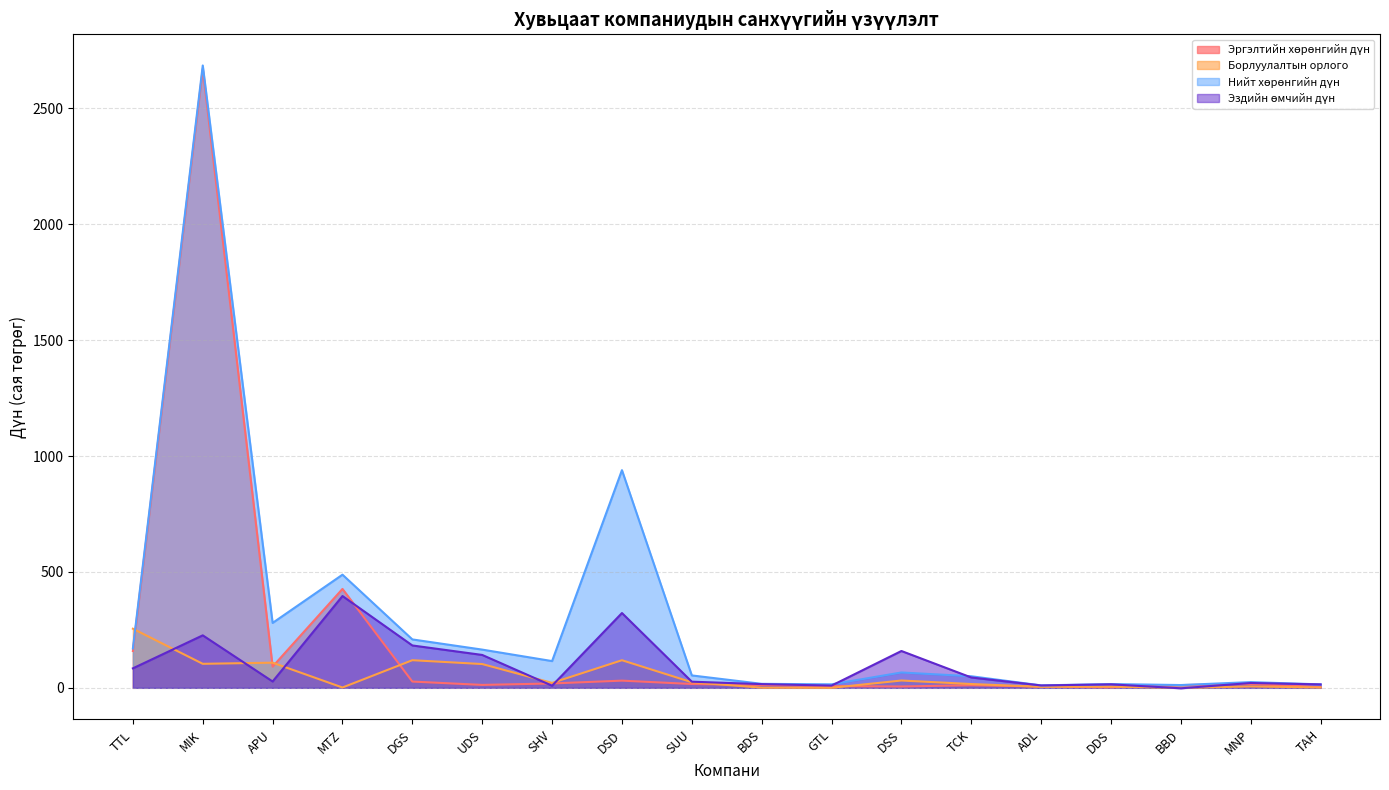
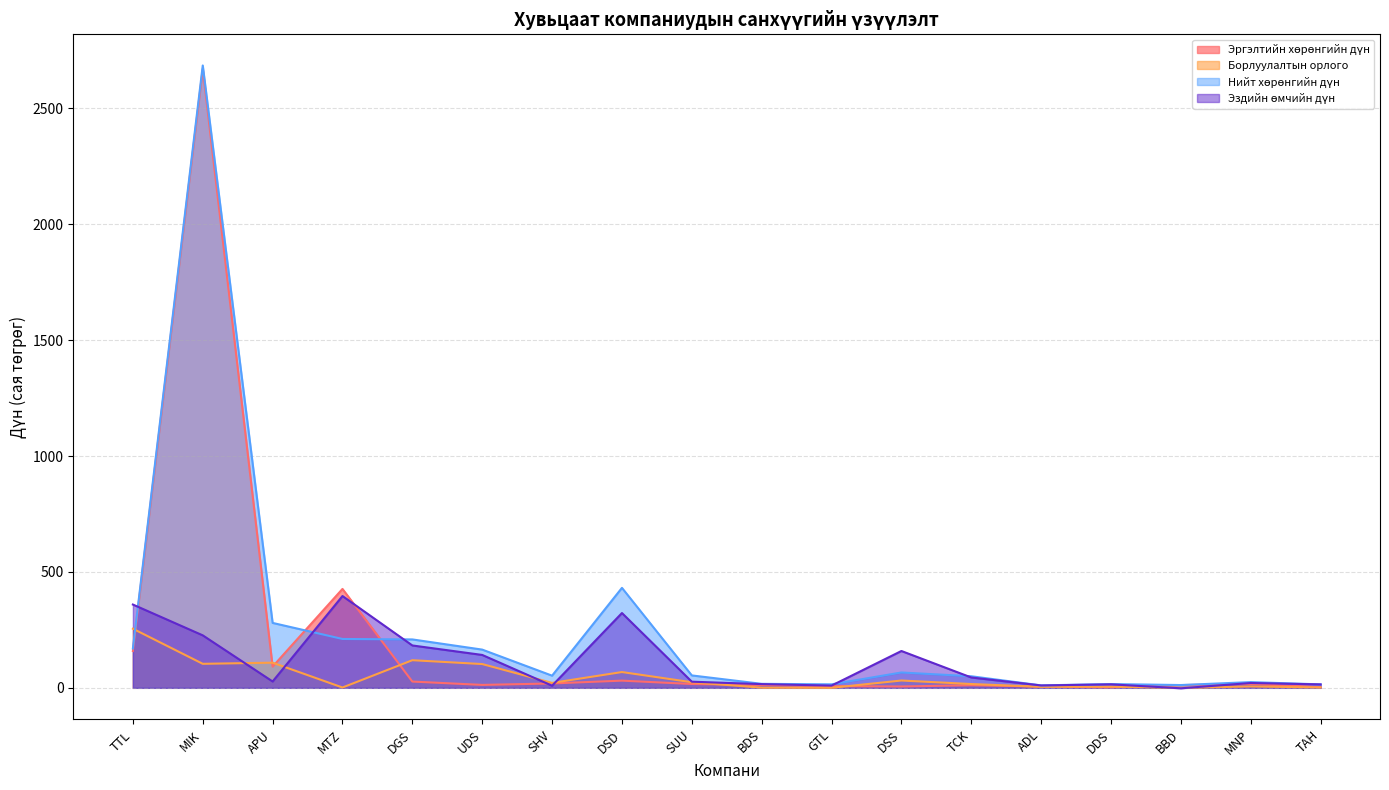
Эздийн өмчийн дүн, TTL: 80 -> 360
Нийт хөрөнгийн дүн, MTZ: 490 -> 210
Нийт хөрөнгийн дүн, SHV: 120 -> 50
Борлуулалтын орлого, DSD: 120 -> 70
Нийт хөрөнгийн дүн, DSD: 940 -> 430
